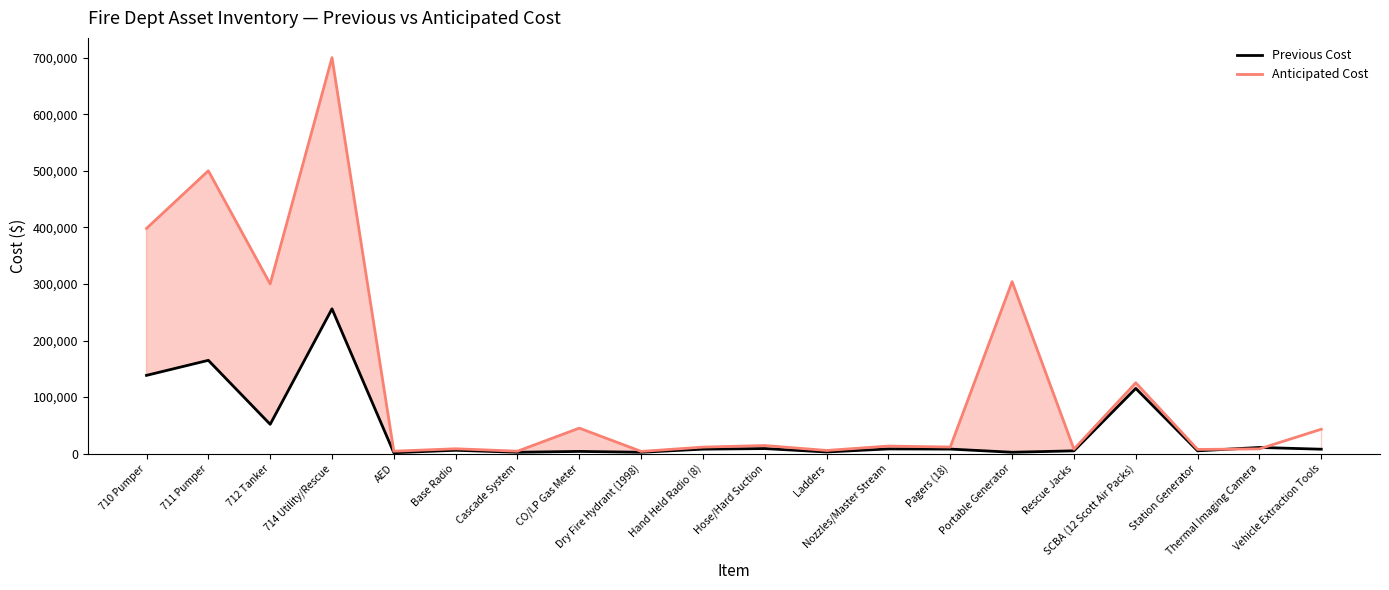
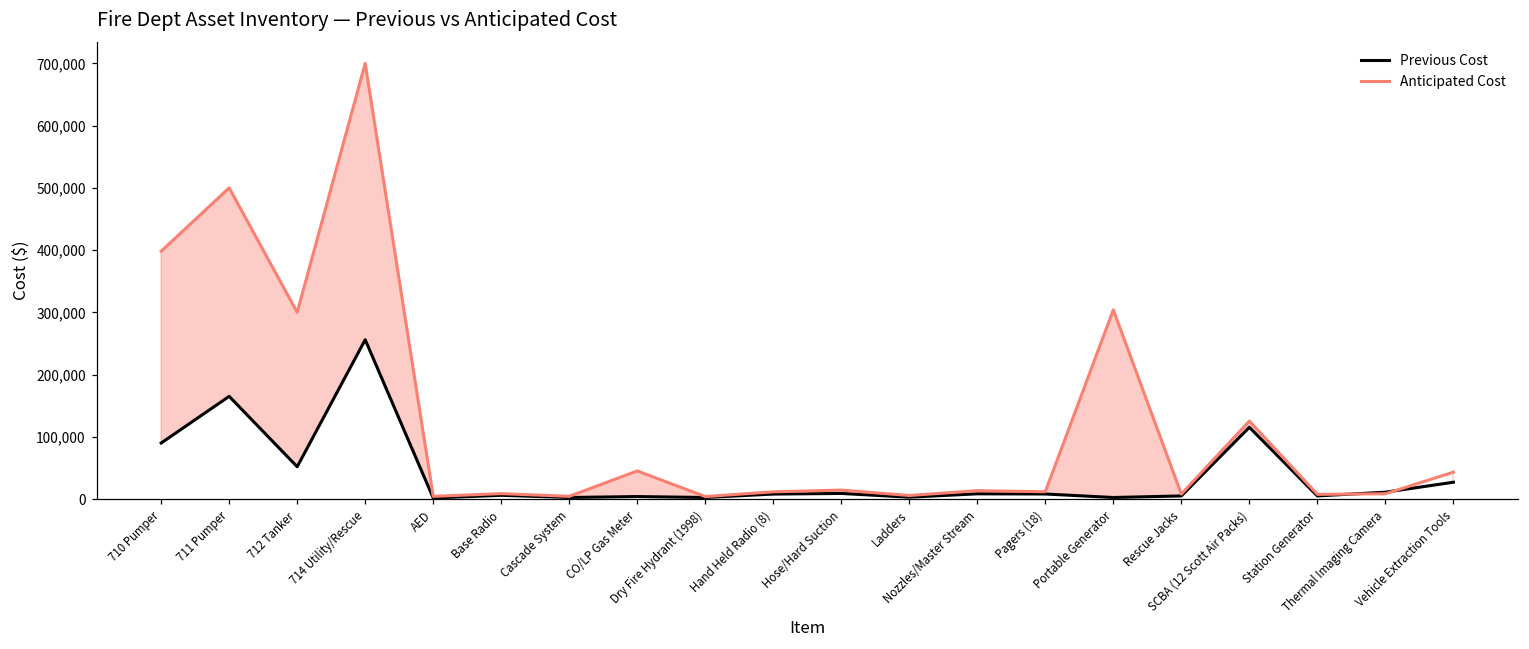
Previous Cost, 710 Pumper: 140,000 -> 90,000
Previous Cost, Vehicle Extraction Tools: 10,000 -> 30,000
